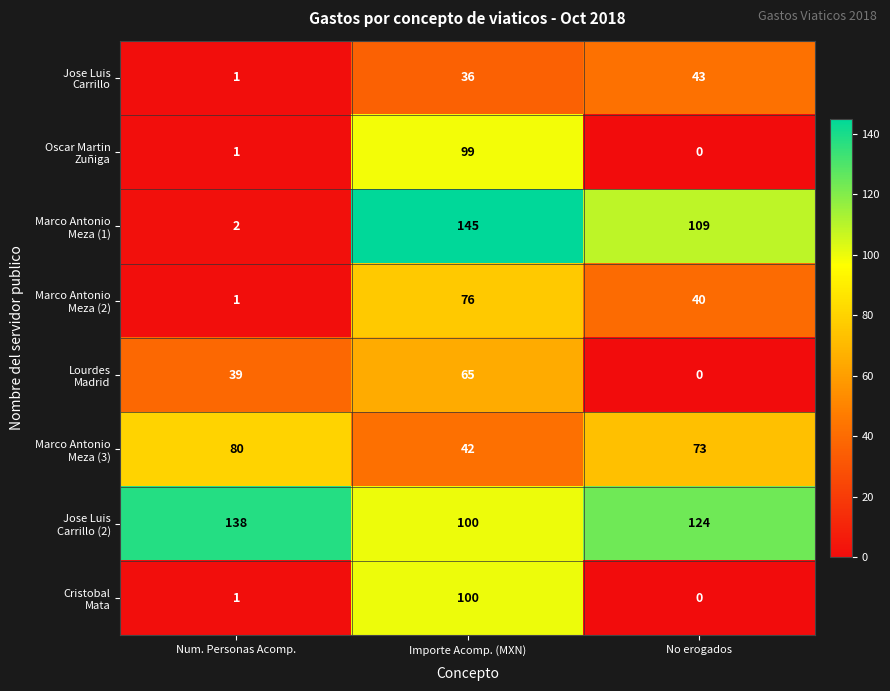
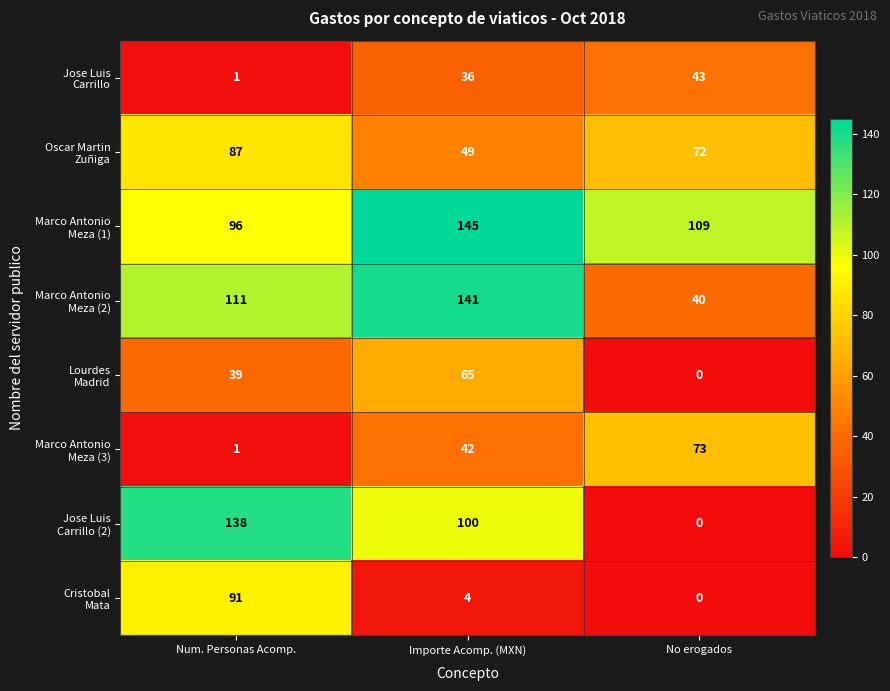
Oscar Martin Zuñiga, Num. Personas Acomp.: 1 -> 87
Oscar Martin Zuñiga, Importe Acomp. (MXN): 99 -> 49
Oscar Martin Zuñiga, No erogados: 0 -> 72
Marco Antonio Meza (1), Num. Personas Acomp.: 2 -> 96
Marco Antonio Meza (2), Num. Personas Acomp.: 1 -> 111
Marco Antonio Meza (2), Importe Acomp. (MXN): 76 -> 141
Marco Antonio Meza (3), Num. Personas Acomp.: 80 -> 1
Jose Luis Carrillo (2), No erogados: 124 -> 0
Cristobal Mata, Num. Personas Acomp.: 1 -> 91
Cristobal Mata, Importe Acomp. (MXN): 100 -> 4
